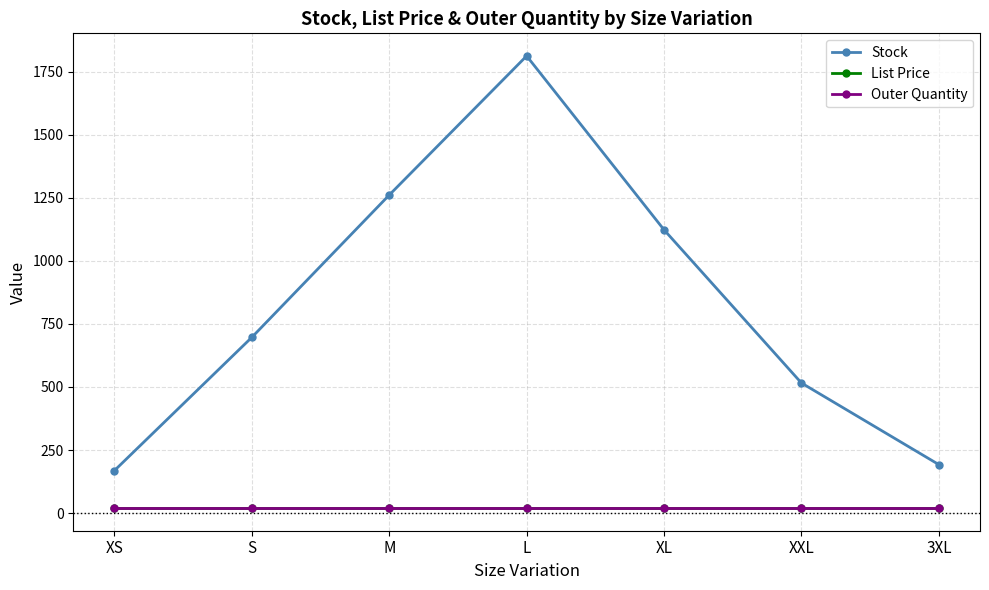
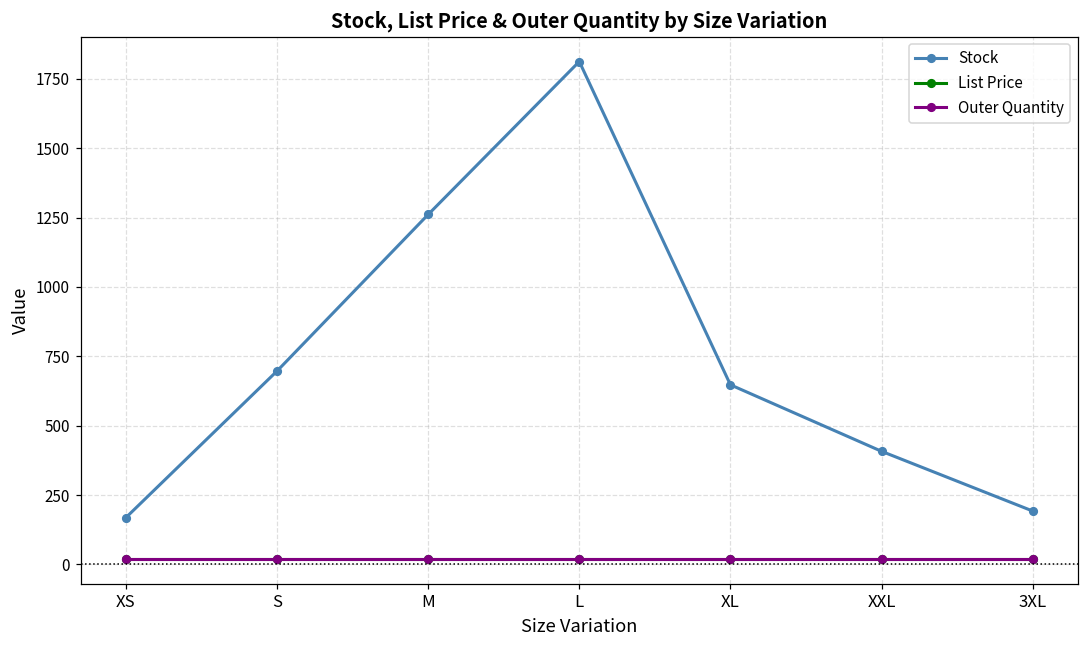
Stock, XL: 1120 -> 650
Stock, XXL: 520 -> 410
